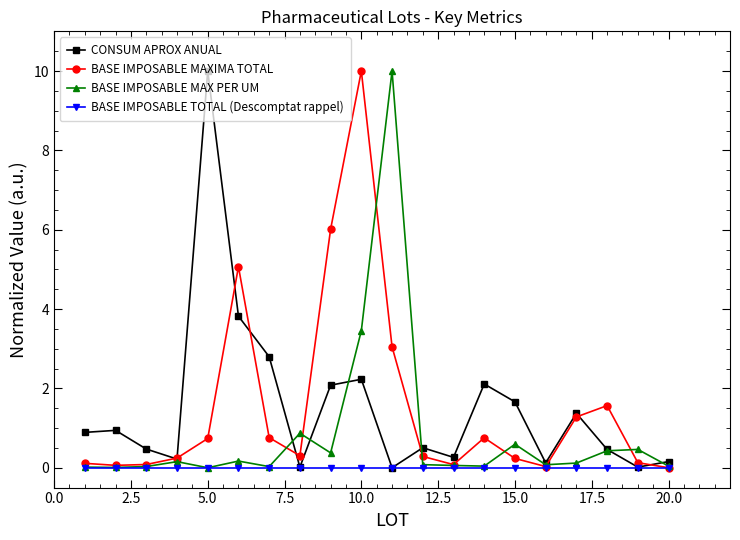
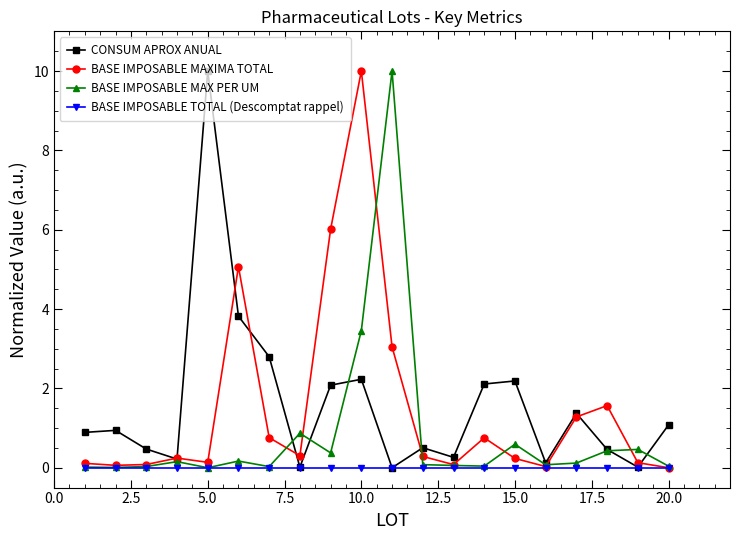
BASE IMPOSABLE MAXIMA TOTAL, 5.0: 0.7 -> 0.1
CONSUM APROX ANUAL, 15.0: 1.7 -> 2.2
CONSUM APROX ANUAL, 20.0: 0.2 -> 1.1
